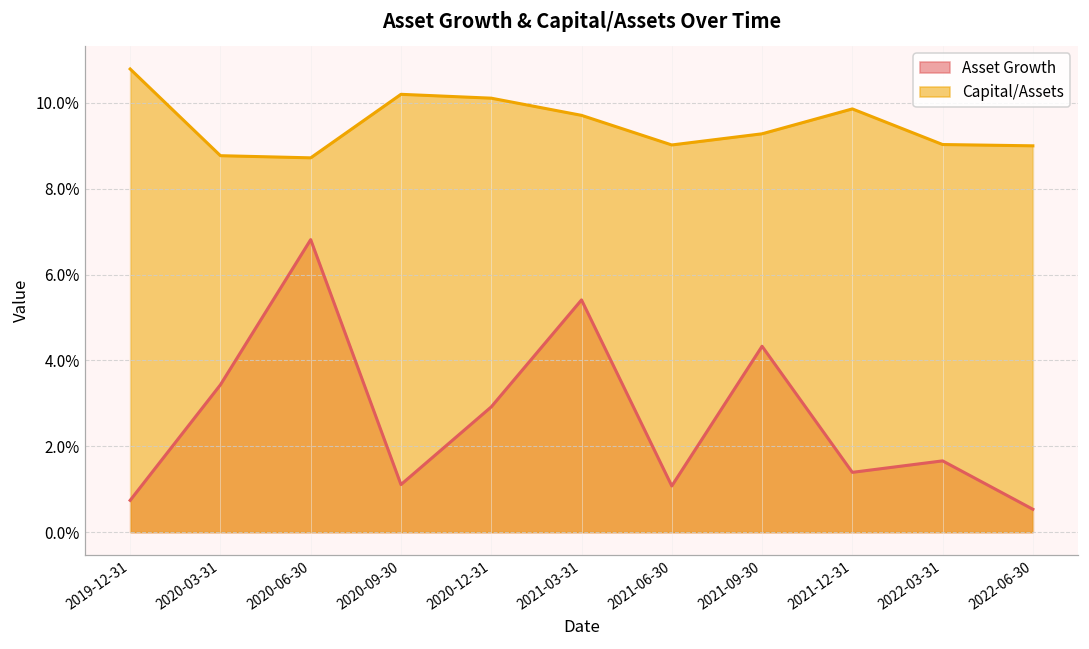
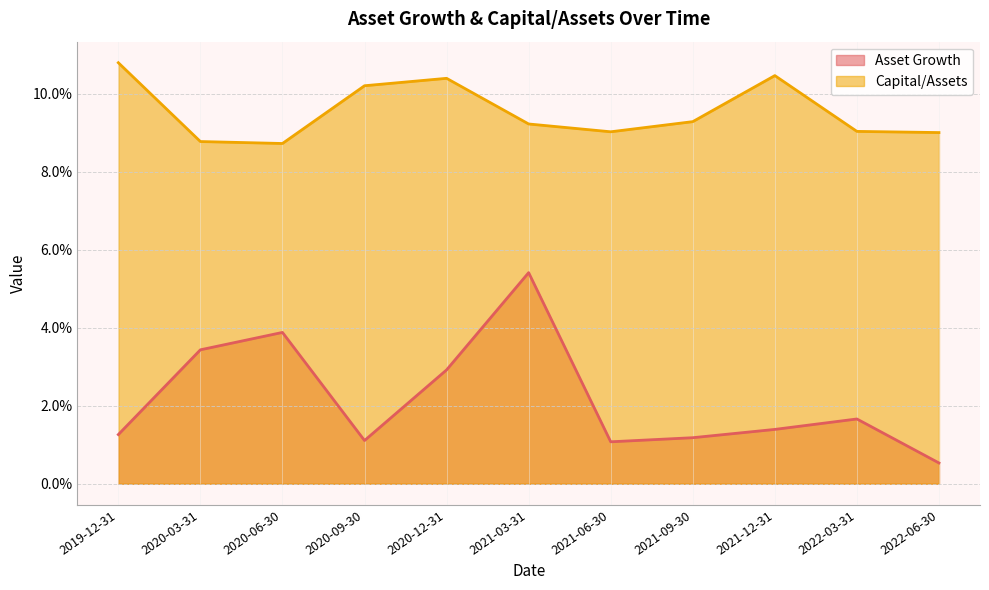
Asset Growth, 2019-12-31: 0.7% -> 1.3%
Asset Growth, 2020-06-30: 6.8% -> 3.9%
Capital/Assets, 2020-12-31: 10.1% -> 10.4%
Capital/Assets, 2021-03-31: 9.7% -> 9.2%
Asset Growth, 2021-09-30: 4.3% -> 1.2%
Capital/Assets, 2021-12-31: 9.9% -> 10.5%
